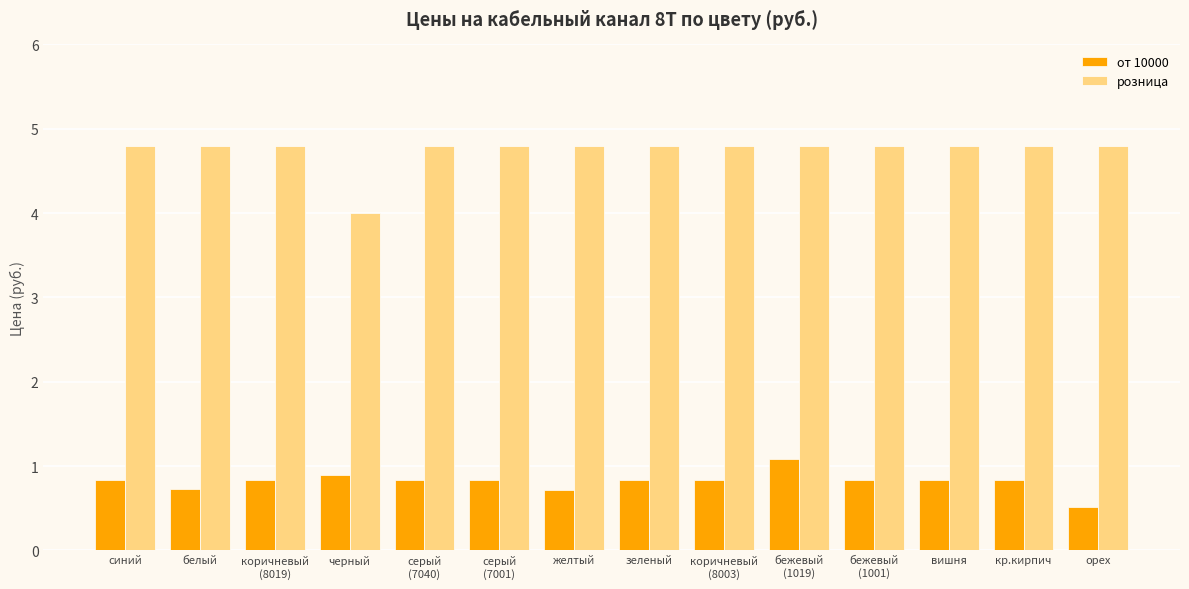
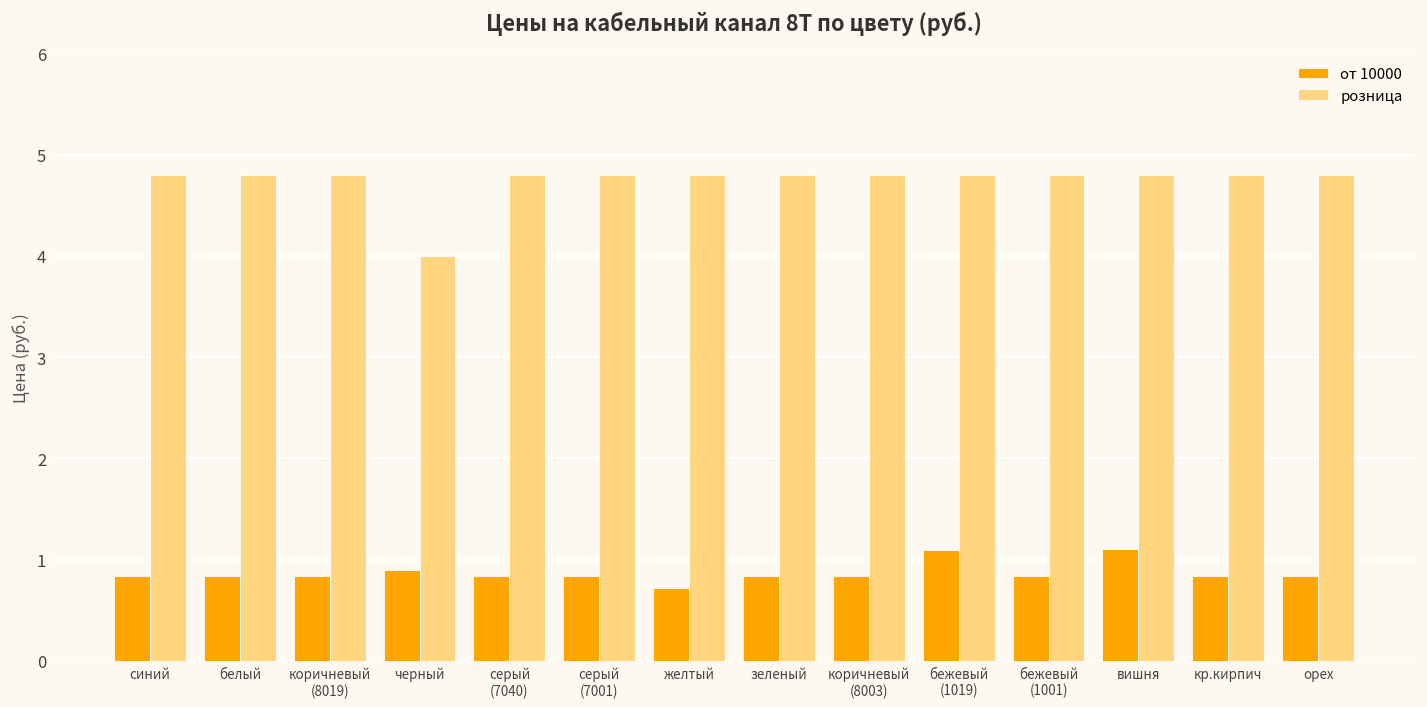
от 10000, белый: 0.7 -> 0.8
от 10000, вишня: 0.8 -> 1.1
от 10000, орех: 0.5 -> 0.8
